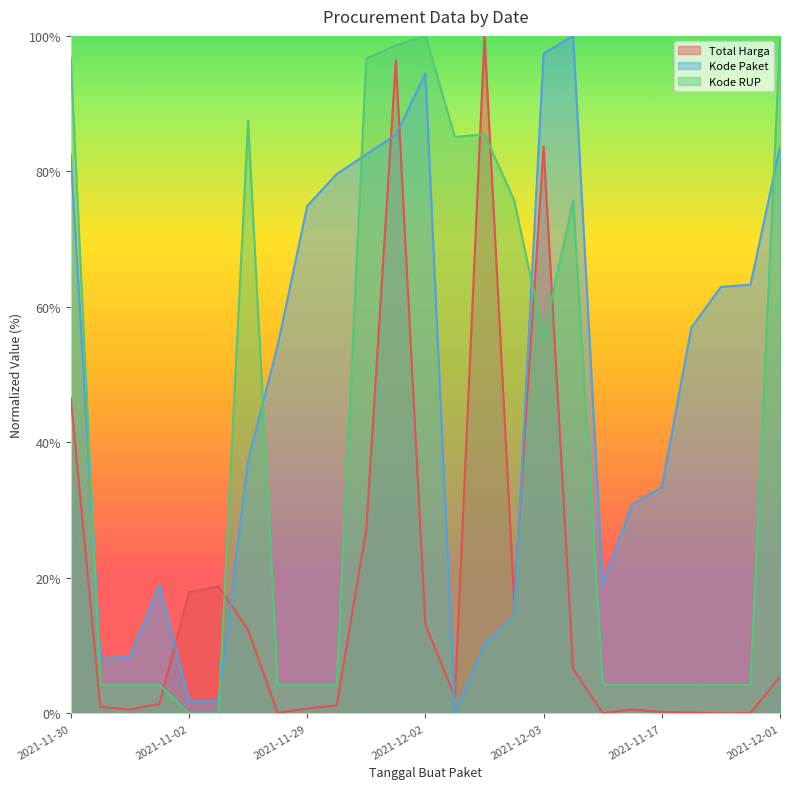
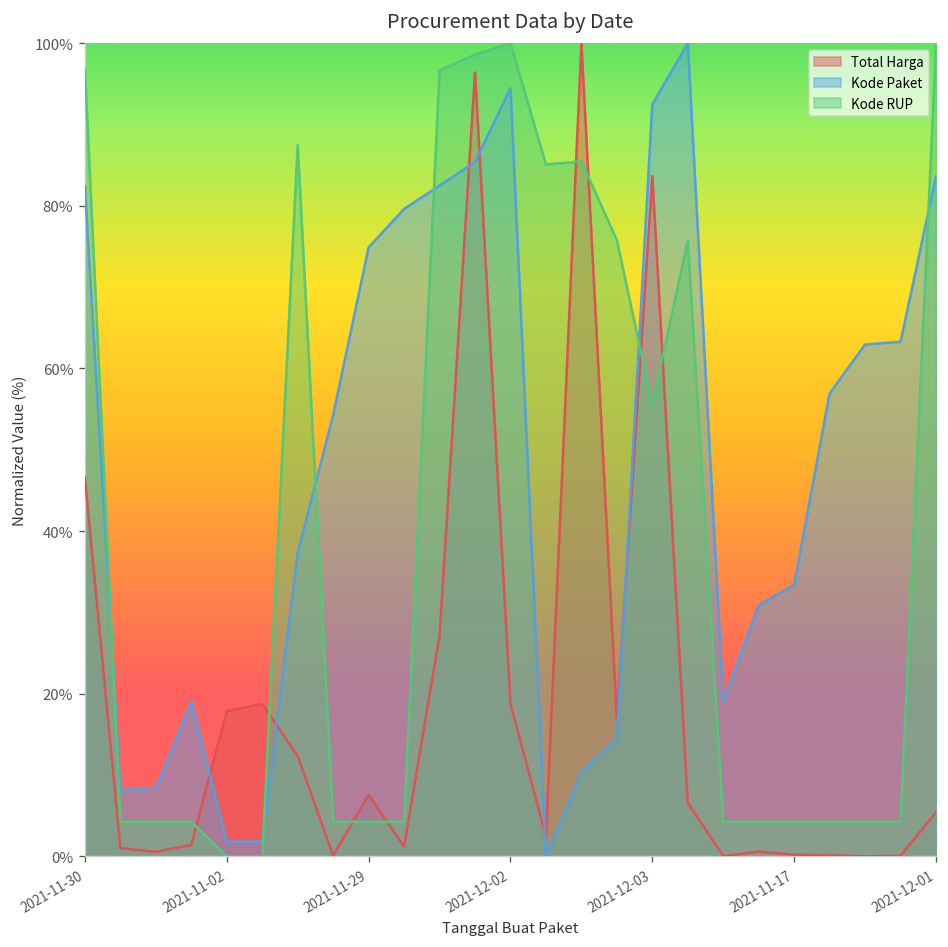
Total Harga, 2021-11-29: 1% -> 8%
Total Harga, 2021-12-02: 13% -> 19%
Kode Paket, 2021-12-03: 97% -> 92%
